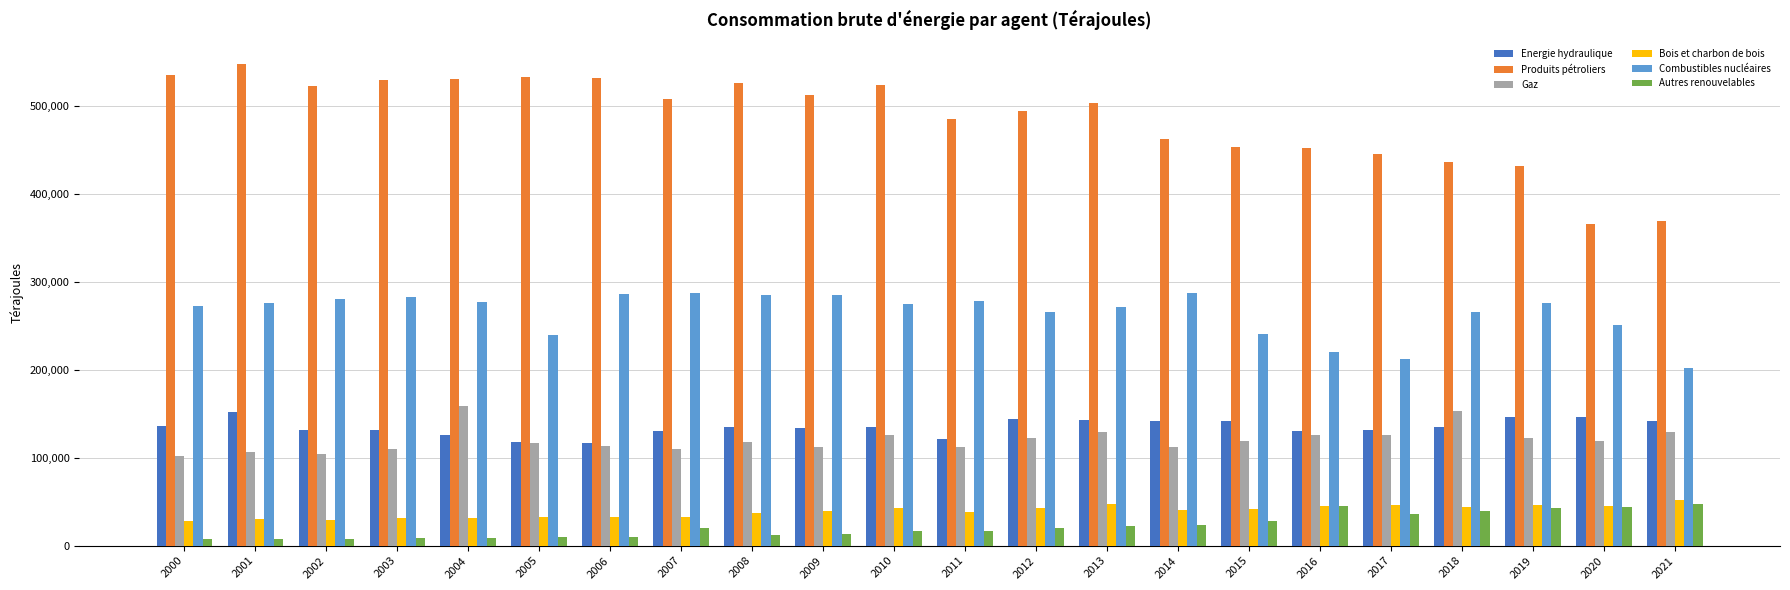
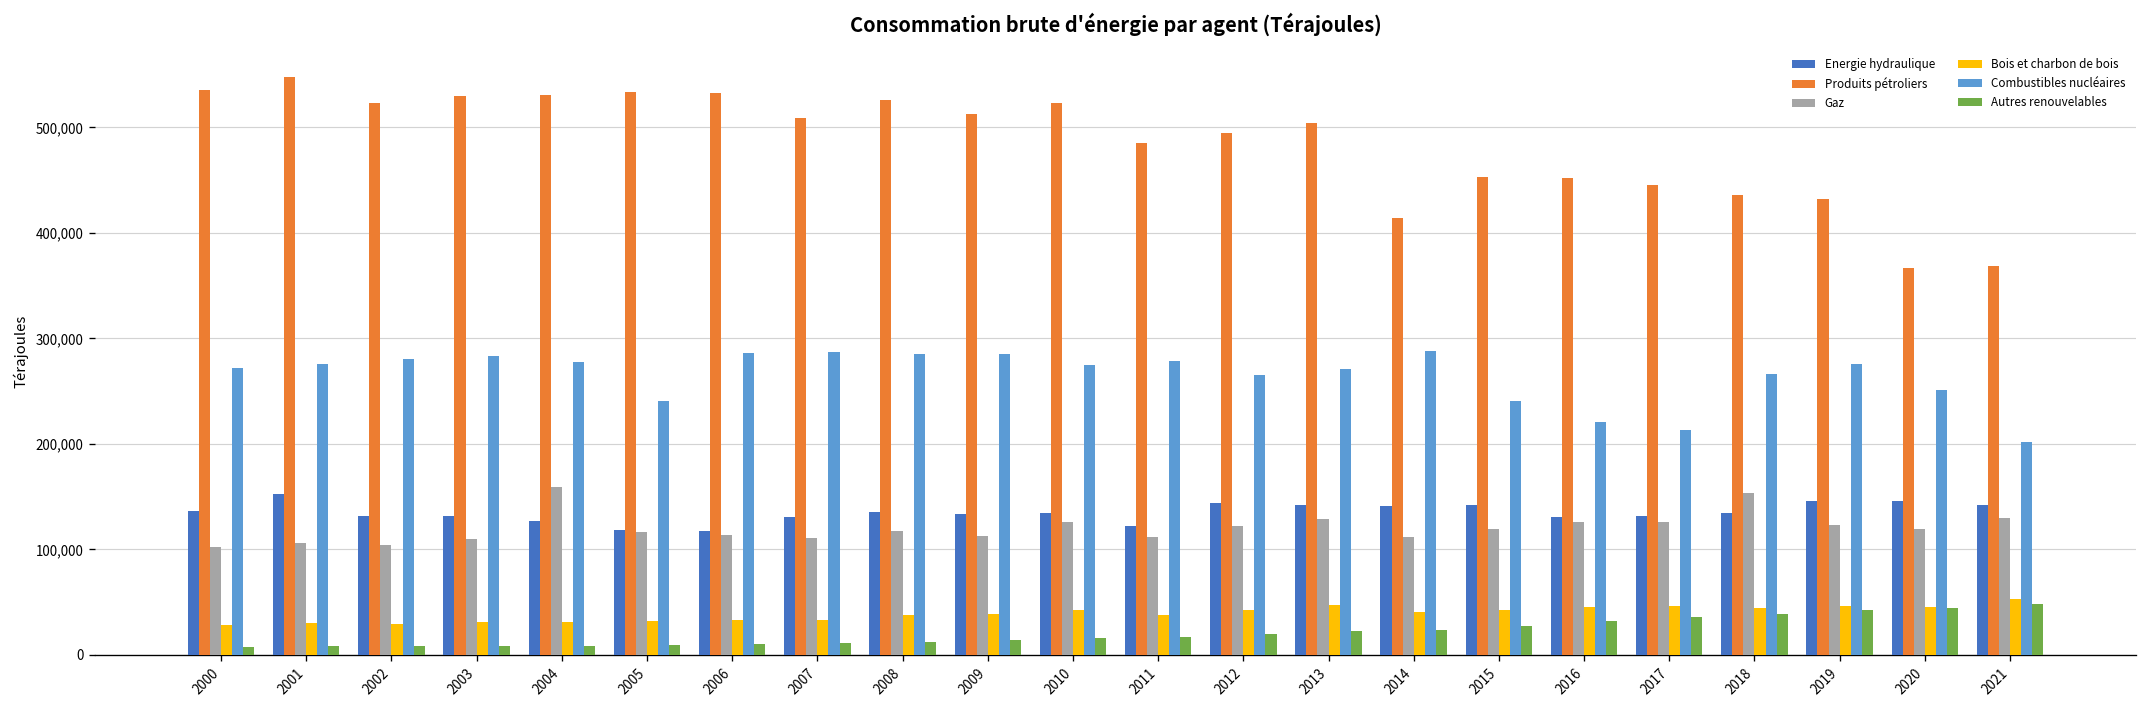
Autres renouvelables, 2007: 20,000 -> 10,000
Produits pétroliers, 2014: 460,000 -> 410,000
Autres renouvelables, 2016: 40,000 -> 30,000
